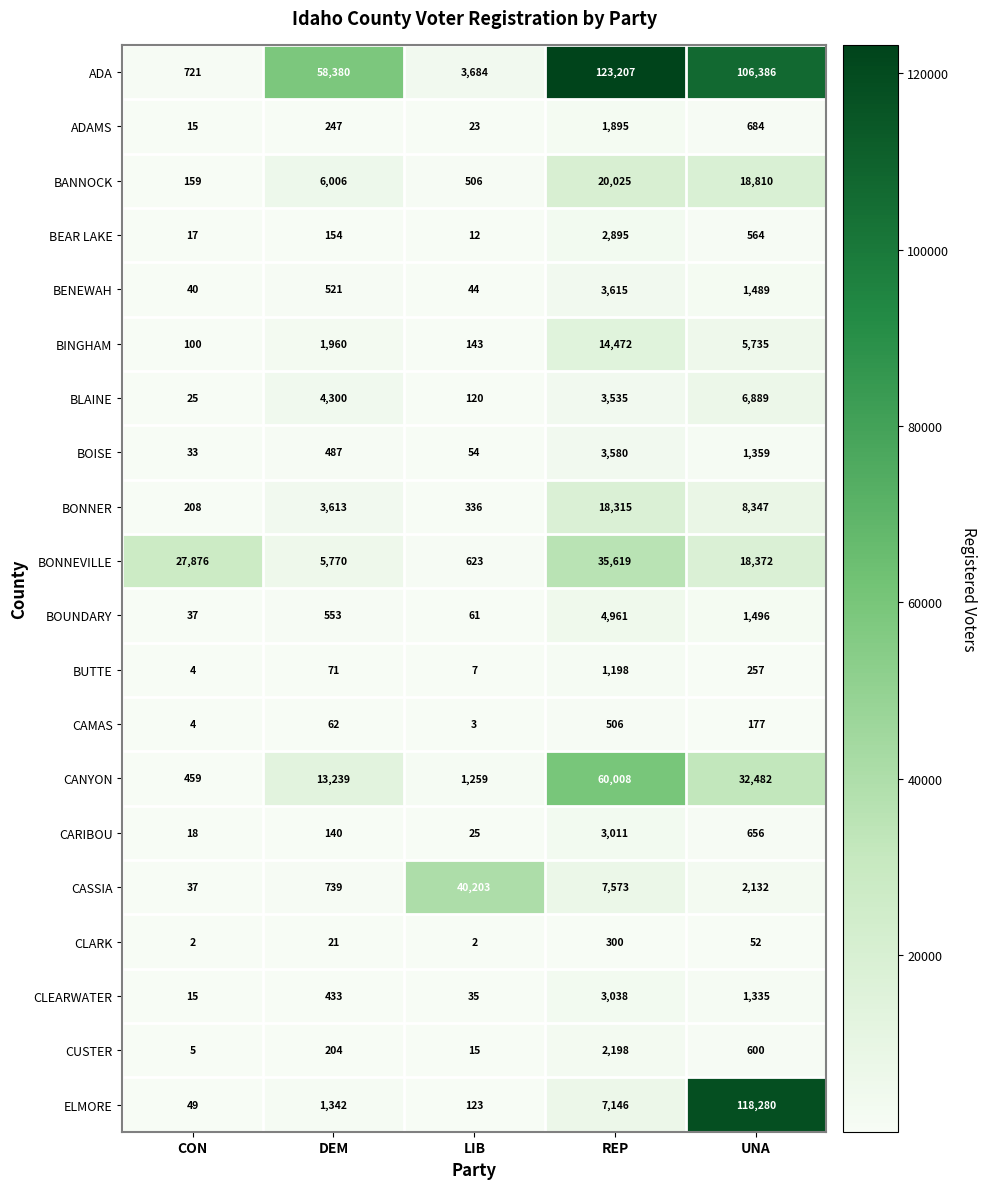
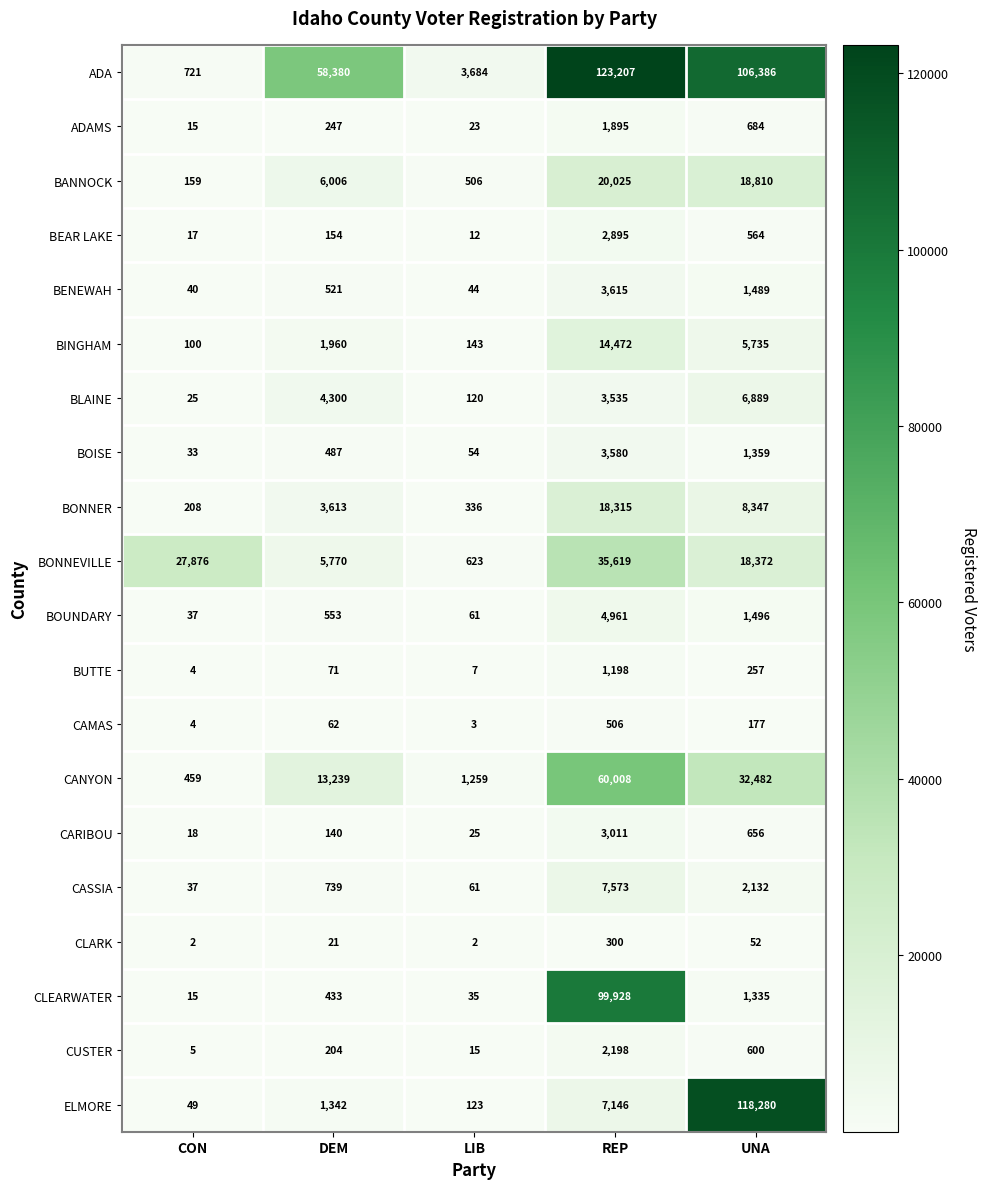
CASSIA, LIB: 40,203 -> 61
CLEARWATER, REP: 3,038 -> 99,928
